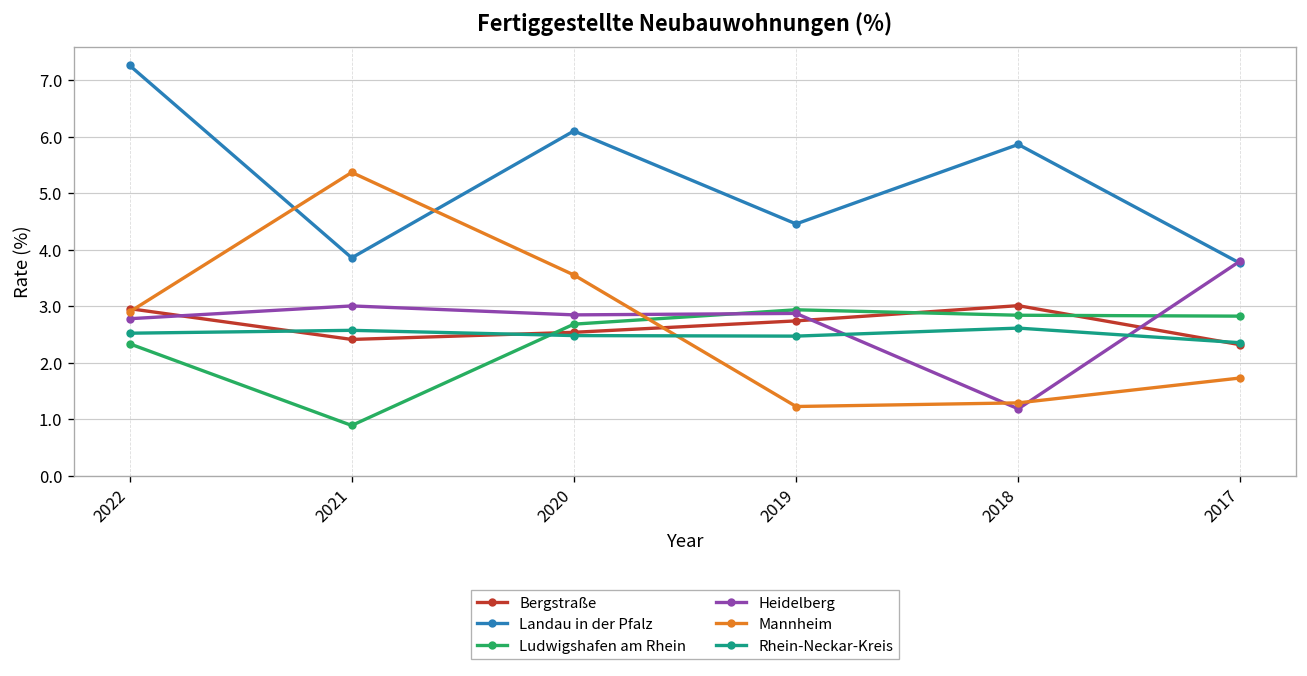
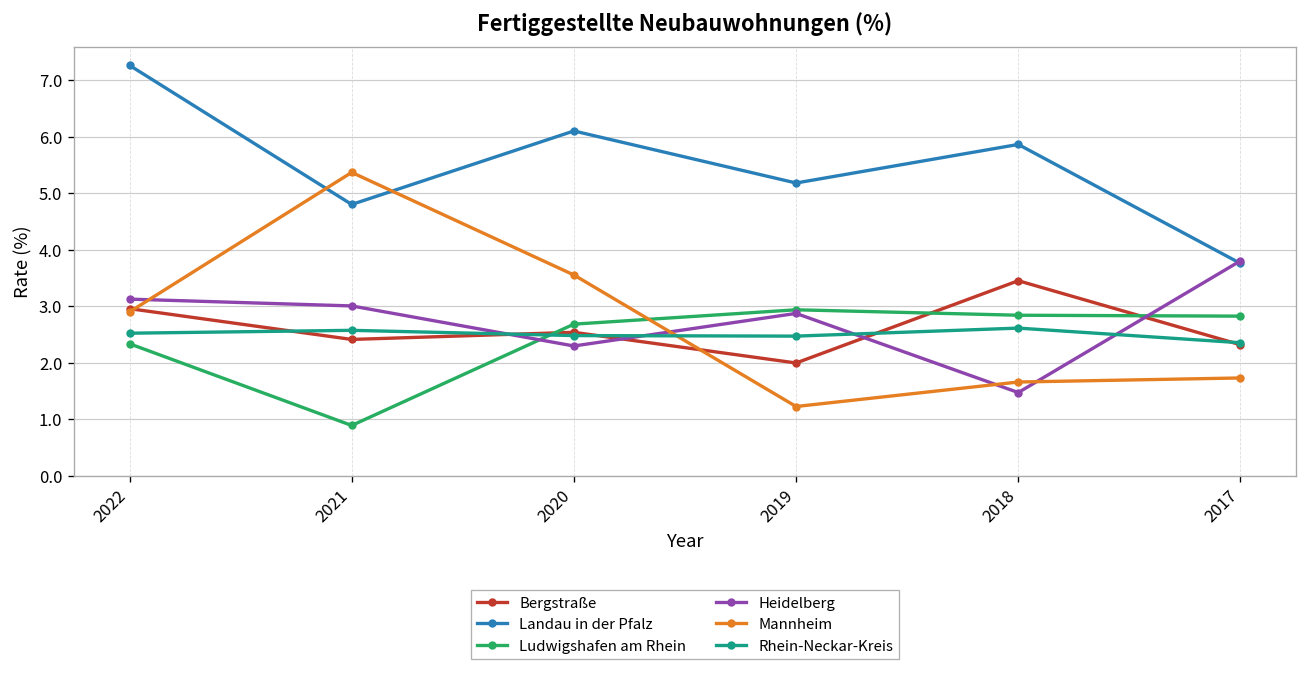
Heidelberg, 2022: 2.8 -> 3.1
Landau in der Pfalz, 2021: 3.9 -> 4.8
Heidelberg, 2020: 2.8 -> 2.3
Bergstraße, 2019: 2.7 -> 2.0
Landau in der Pfalz, 2019: 4.5 -> 5.2
Bergstraße, 2018: 3.0 -> 3.5
Heidelberg, 2018: 1.2 -> 1.5
Mannheim, 2018: 1.3 -> 1.7
